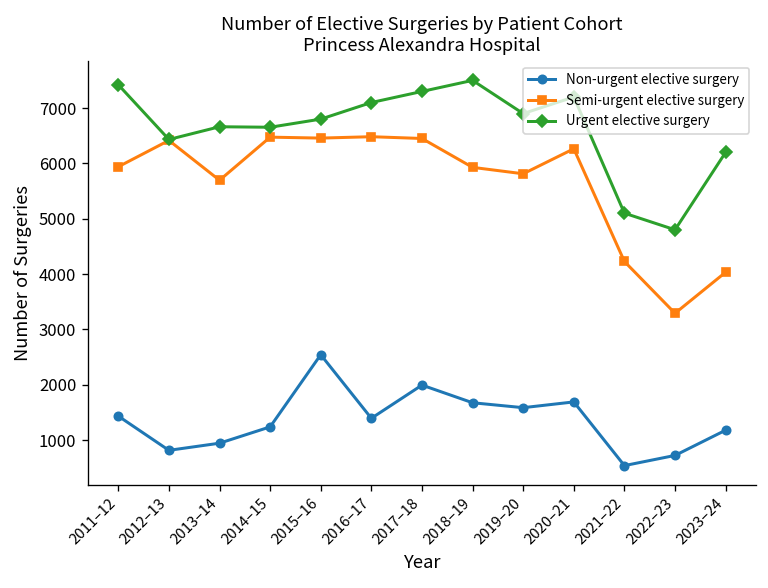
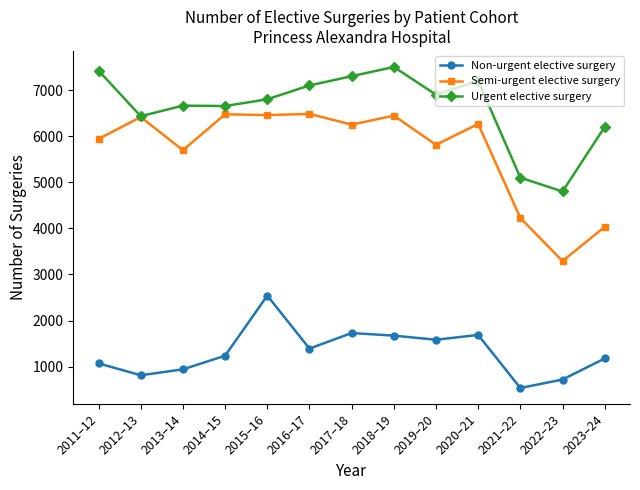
Non-urgent elective surgery, 2011–12: 1400 -> 1100
Non-urgent elective surgery, 2017–18: 2000 -> 1700
Semi-urgent elective surgery, 2017–18: 6500 -> 6300
Semi-urgent elective surgery, 2018–19: 5900 -> 6400
